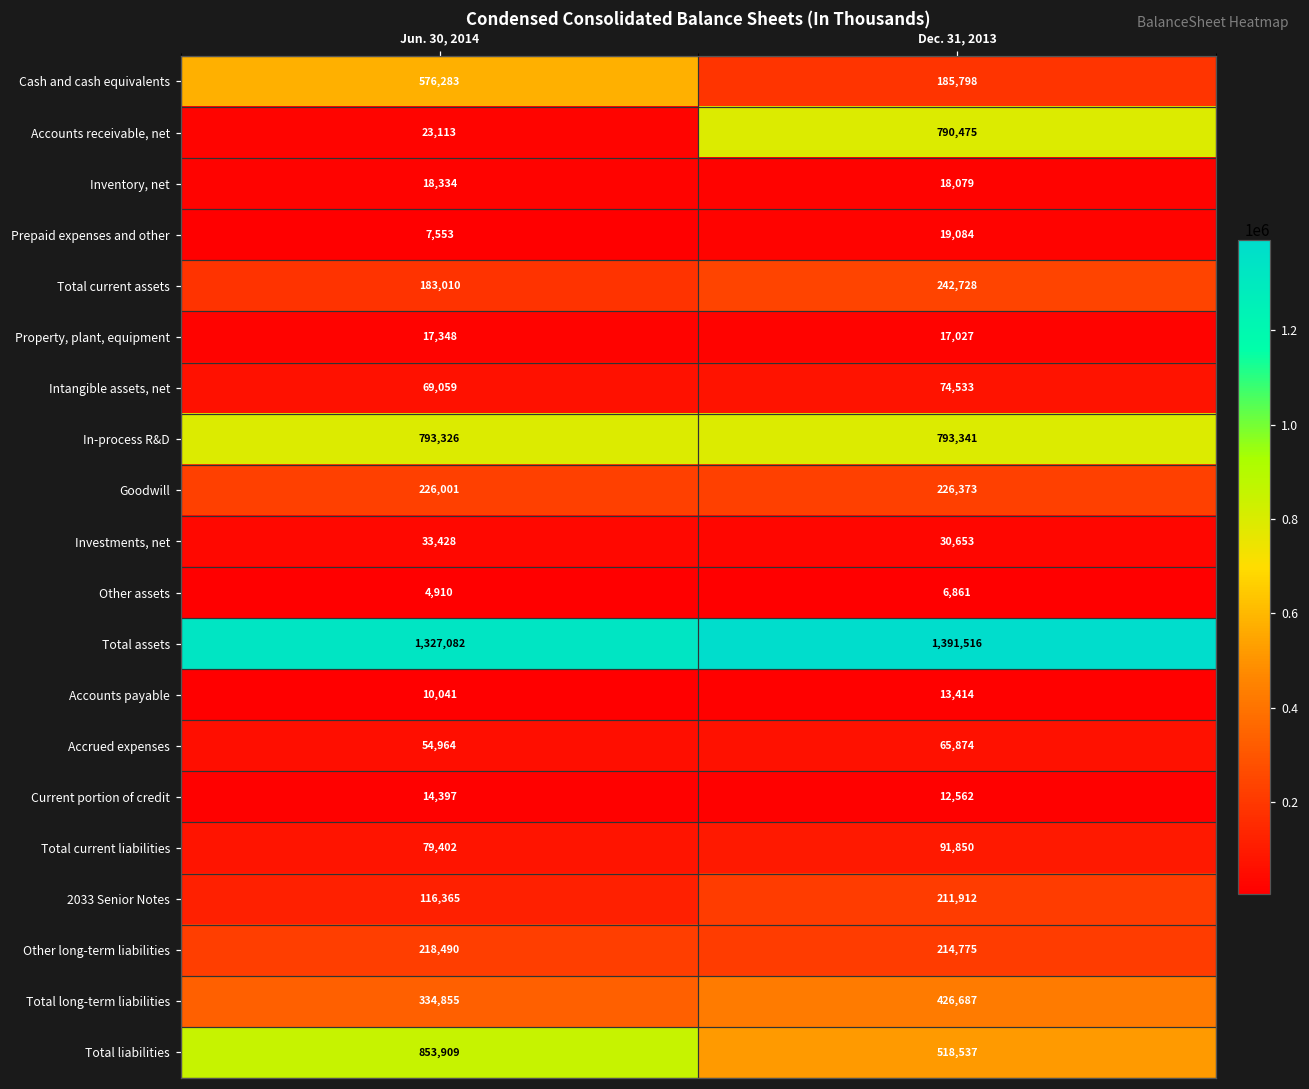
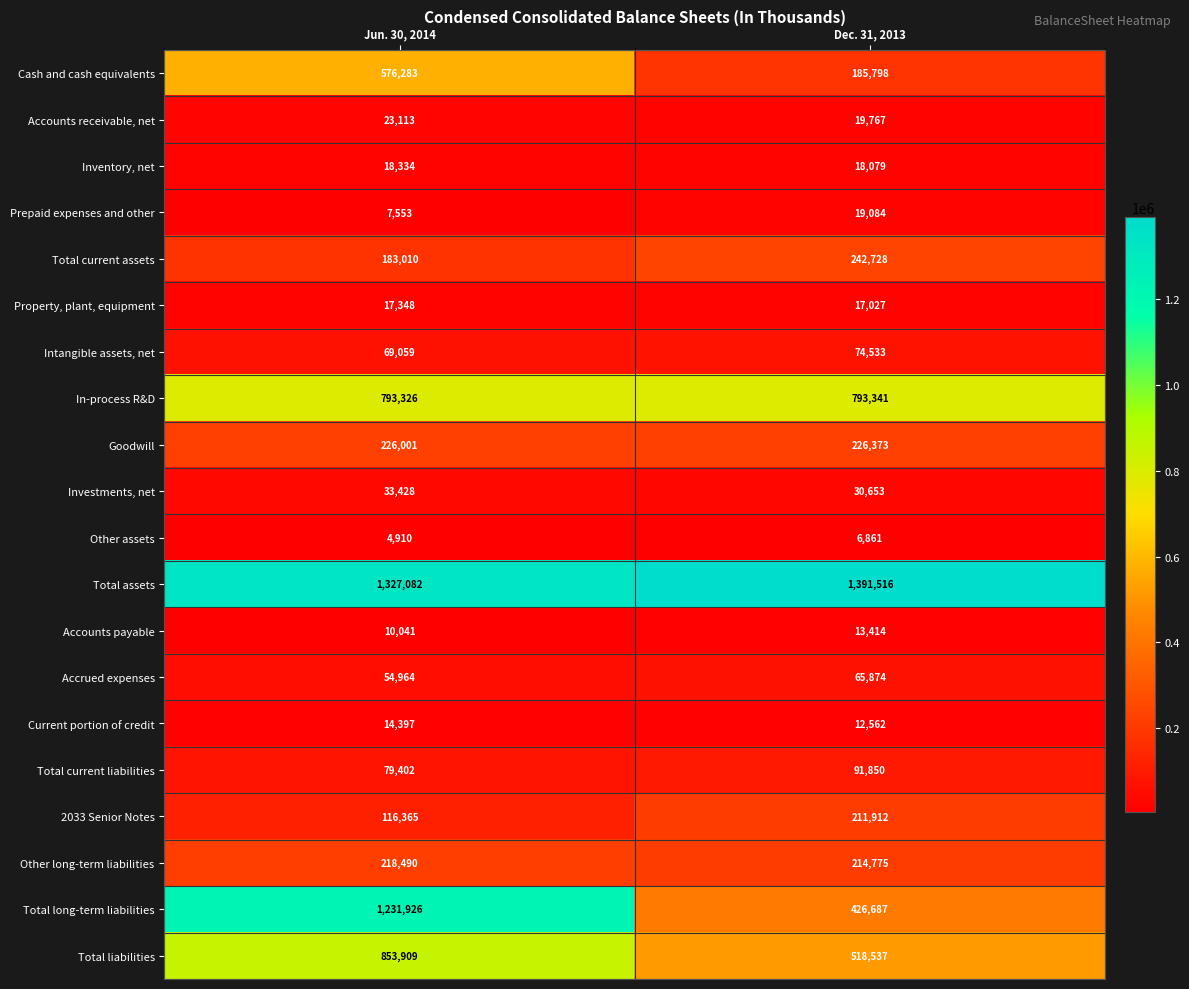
Accounts receivable, net, Dec. 31, 2013: 790,475 -> 19,767
Total long-term liabilities, Jun. 30, 2014: 334,855 -> 1,231,926
